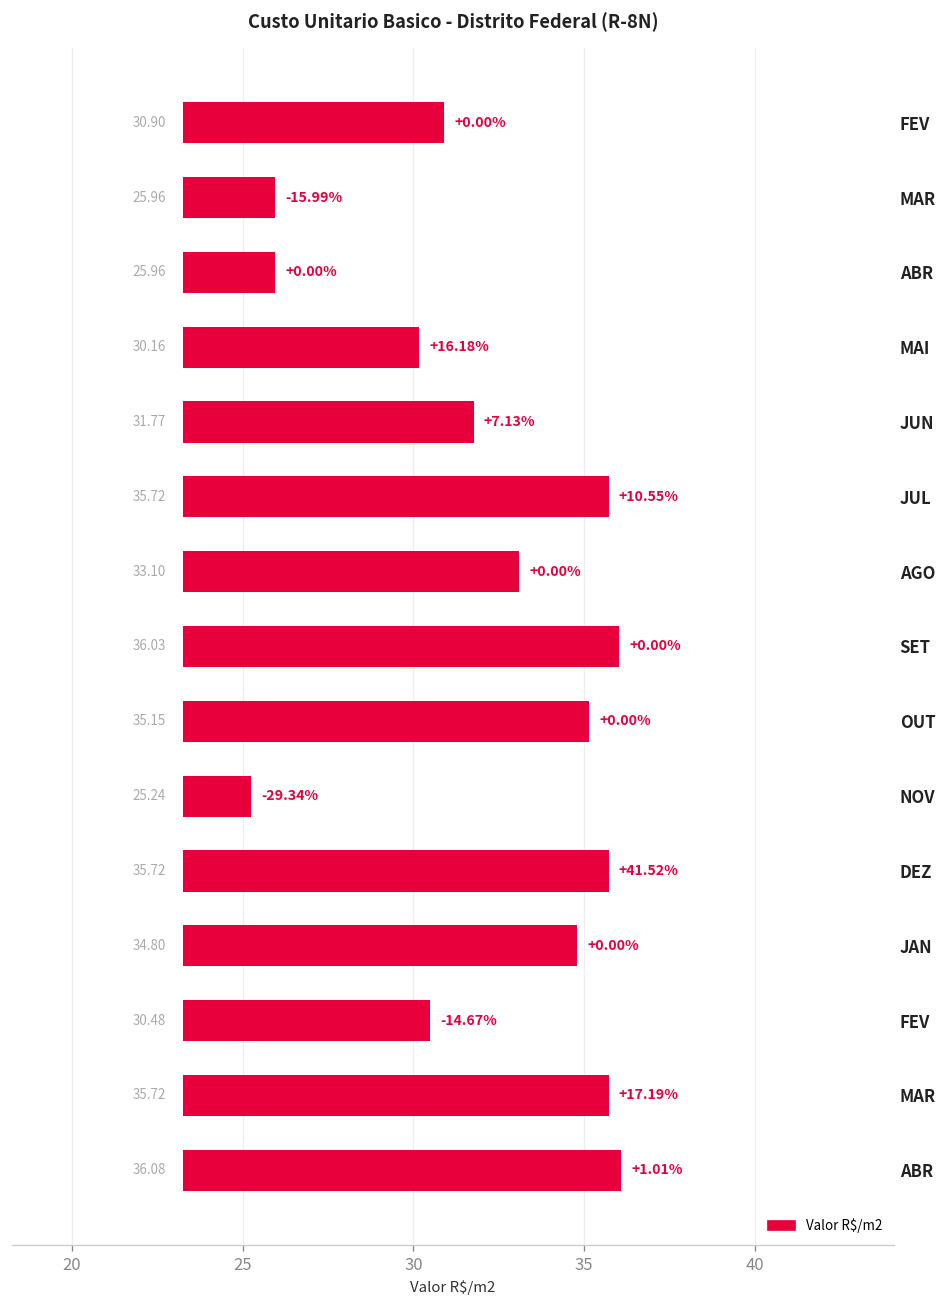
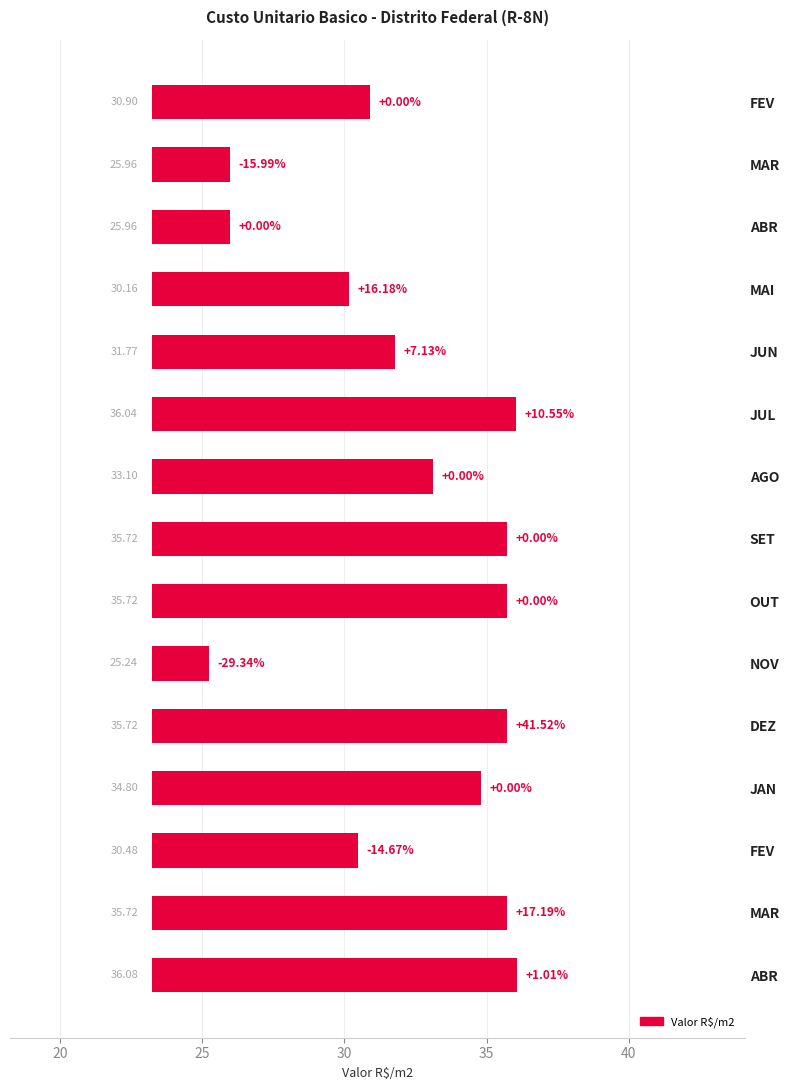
JUL: 35.72 -> 36.04
SET: 36.03 -> 35.72
OUT: 35.15 -> 35.72
